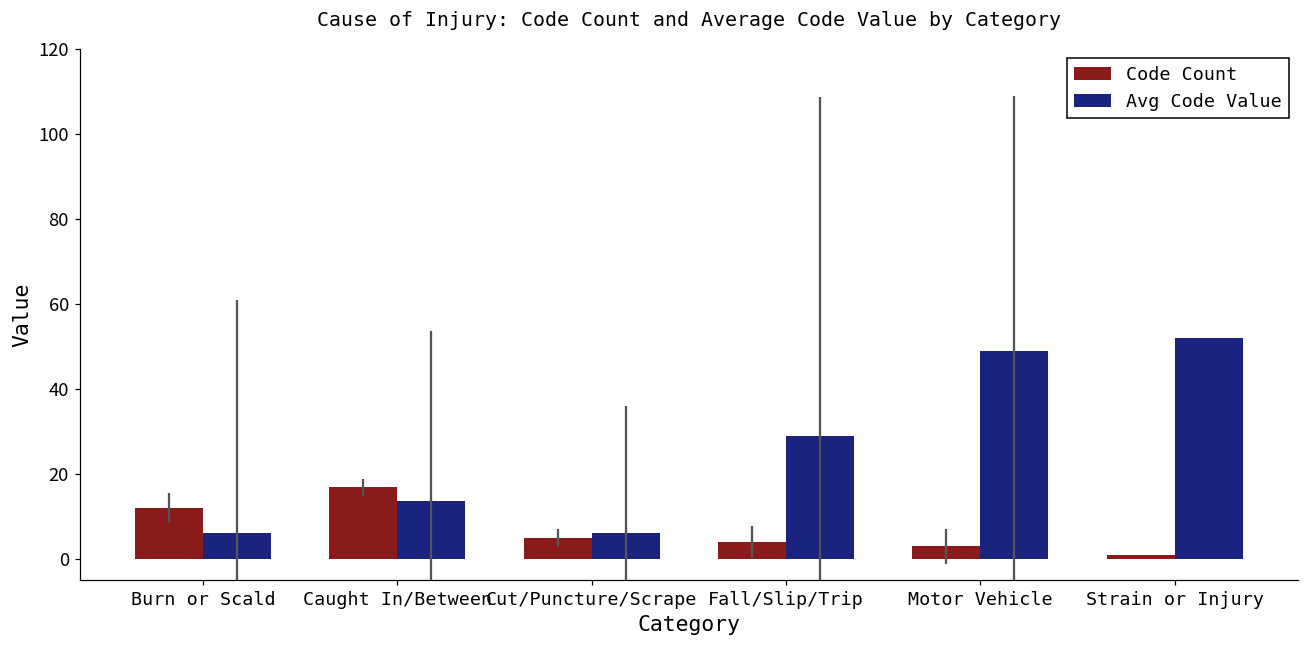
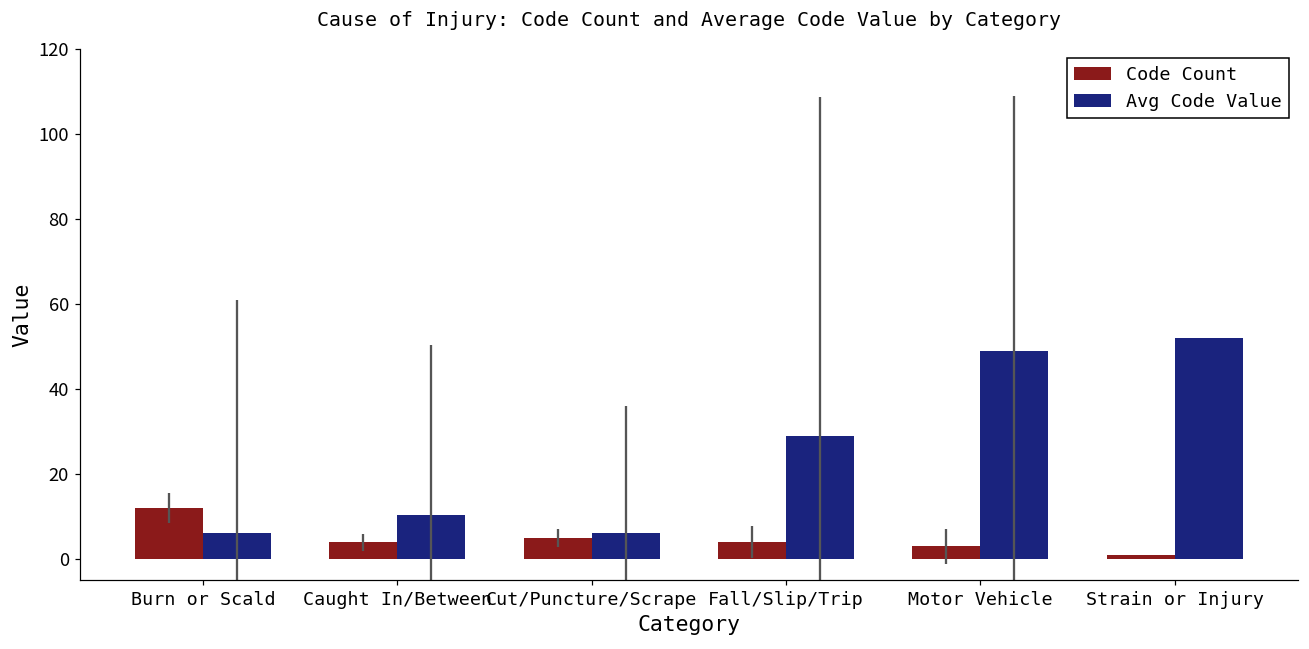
Code Count, Caught In/Between: 17 -> 4
Avg Code Value, Caught In/Between: 14 -> 10
